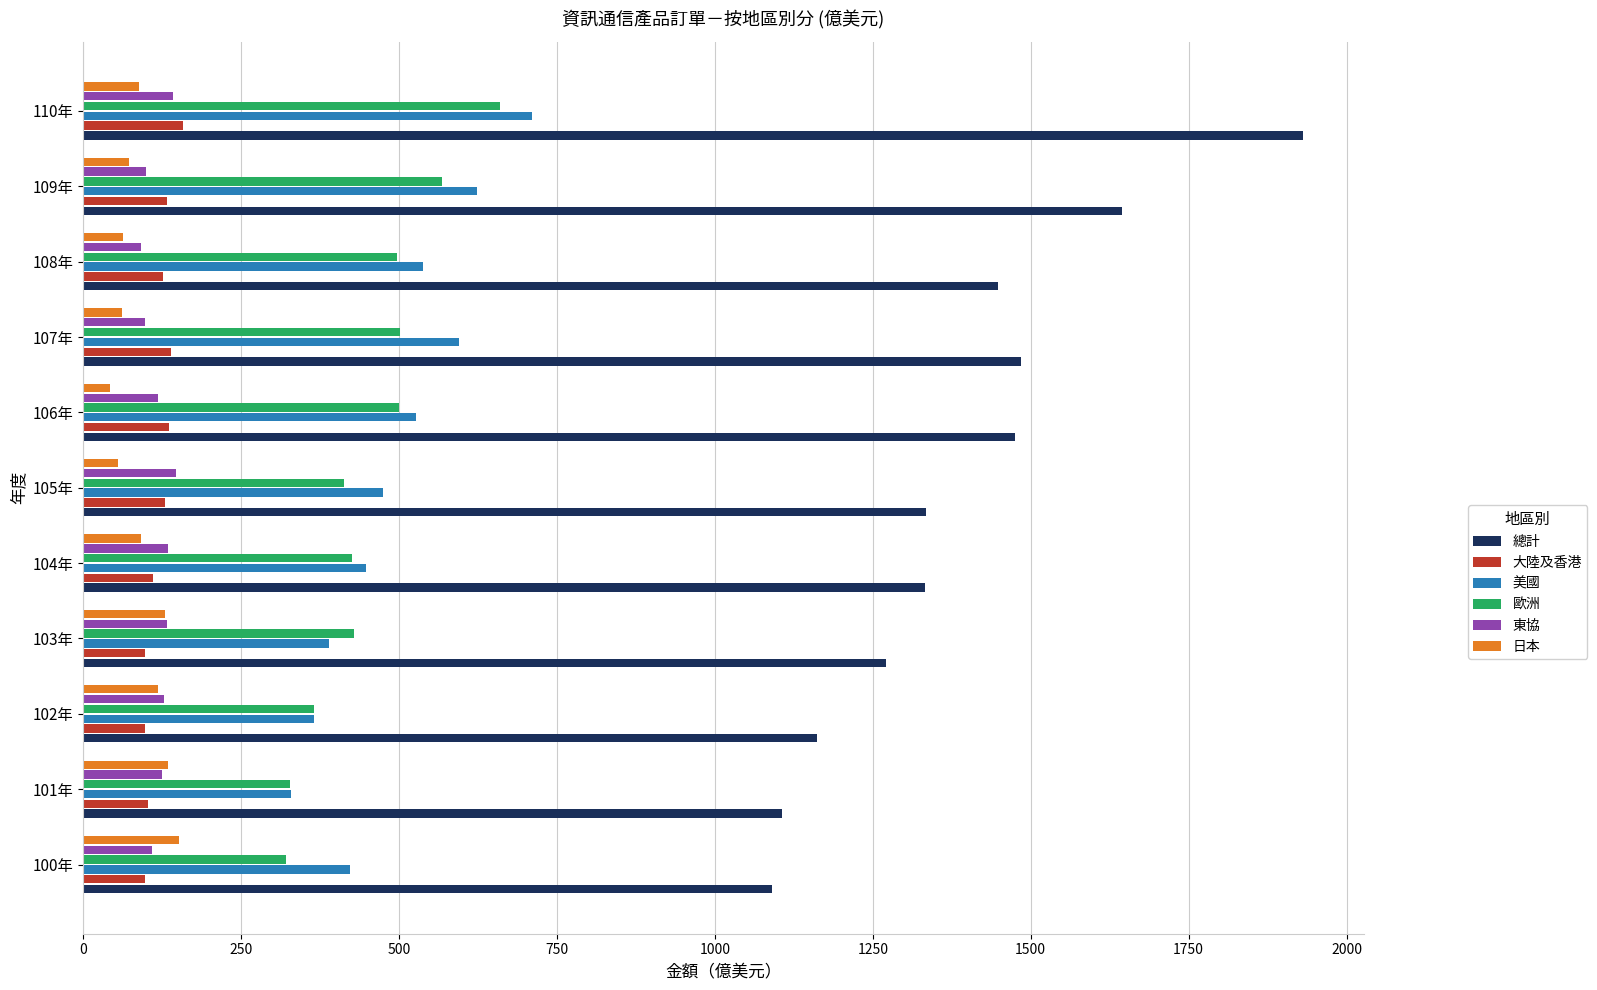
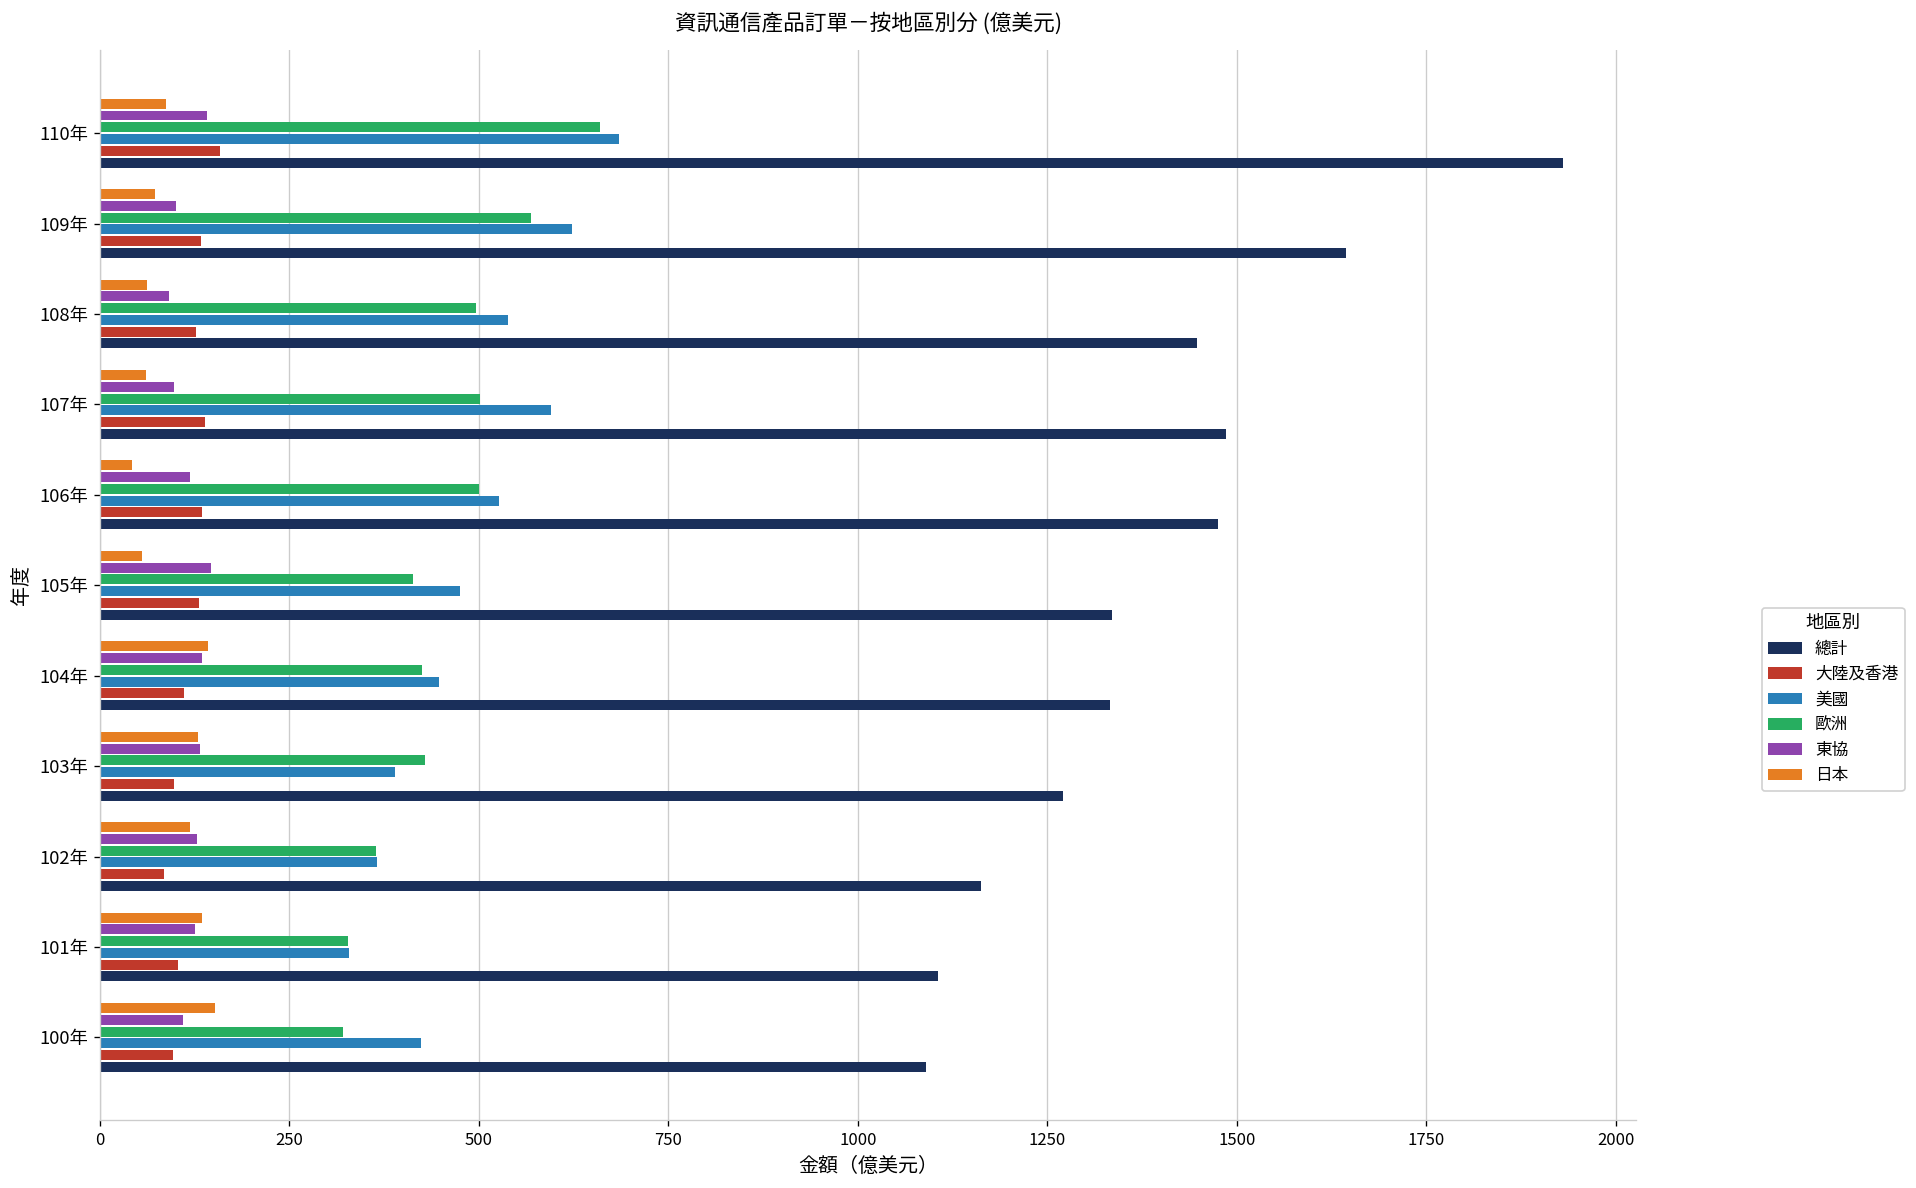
美國, 110年: 710 -> 690
日本, 104年: 90 -> 140
大陸及香港, 102年: 100 -> 80
